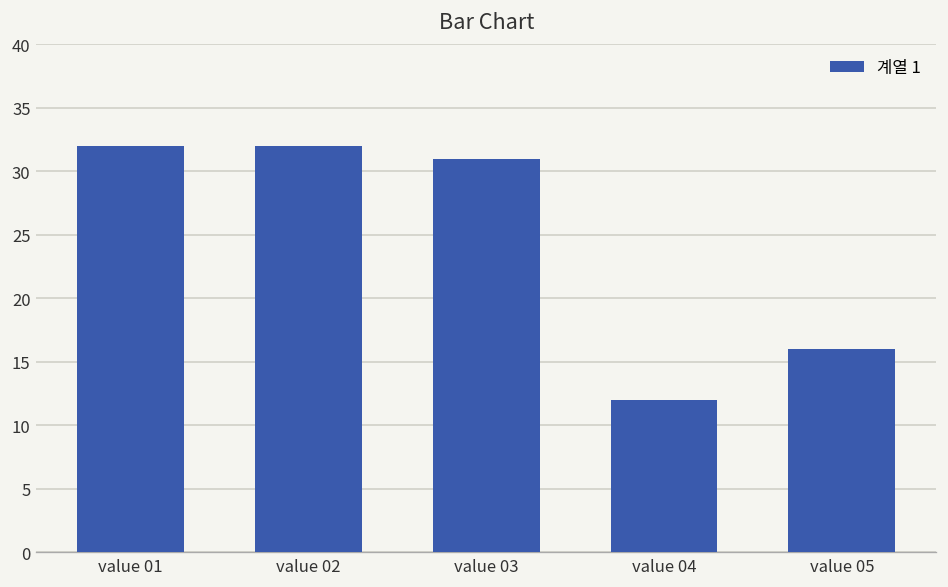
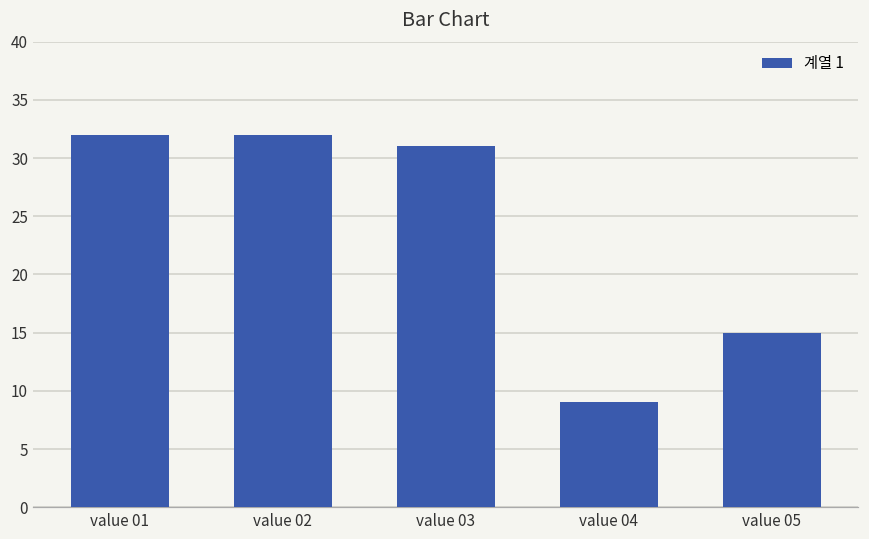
value 04: 12 -> 9
value 05: 16 -> 15
